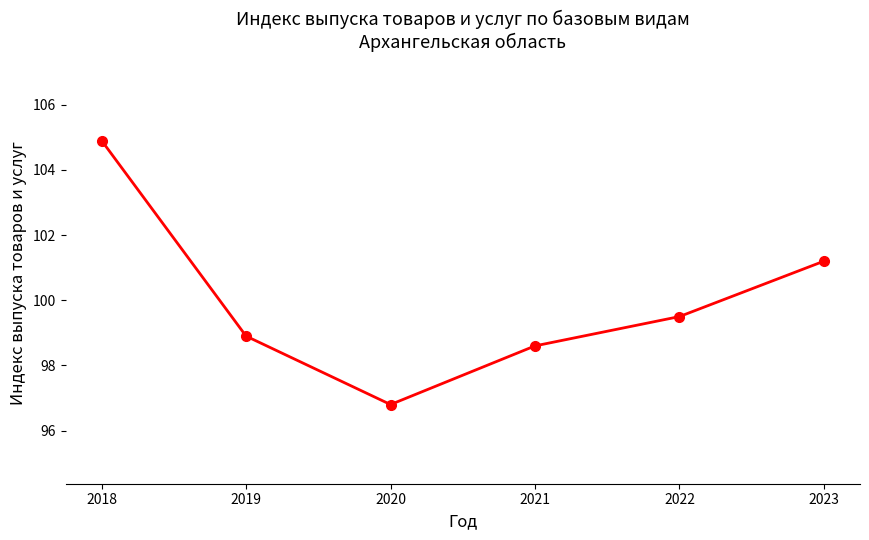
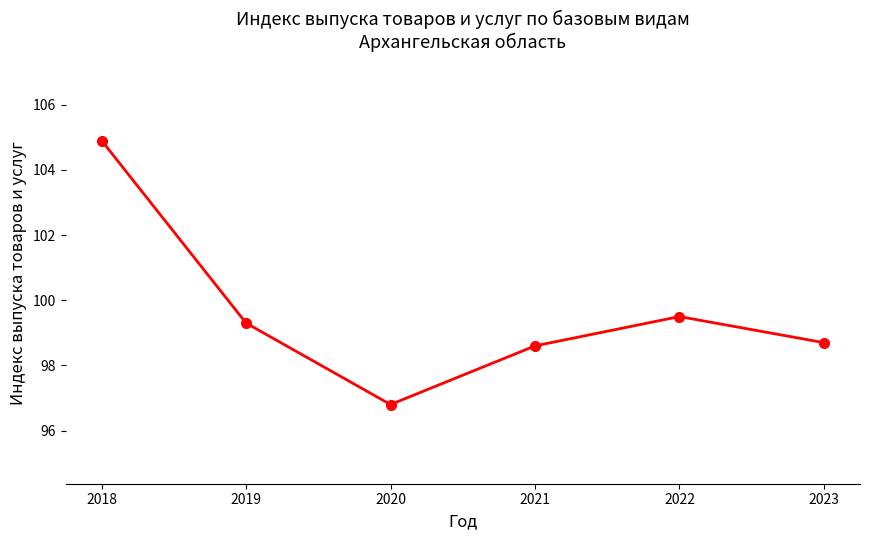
2019: 98.9 -> 99.3
2023: 101.2 -> 98.7
